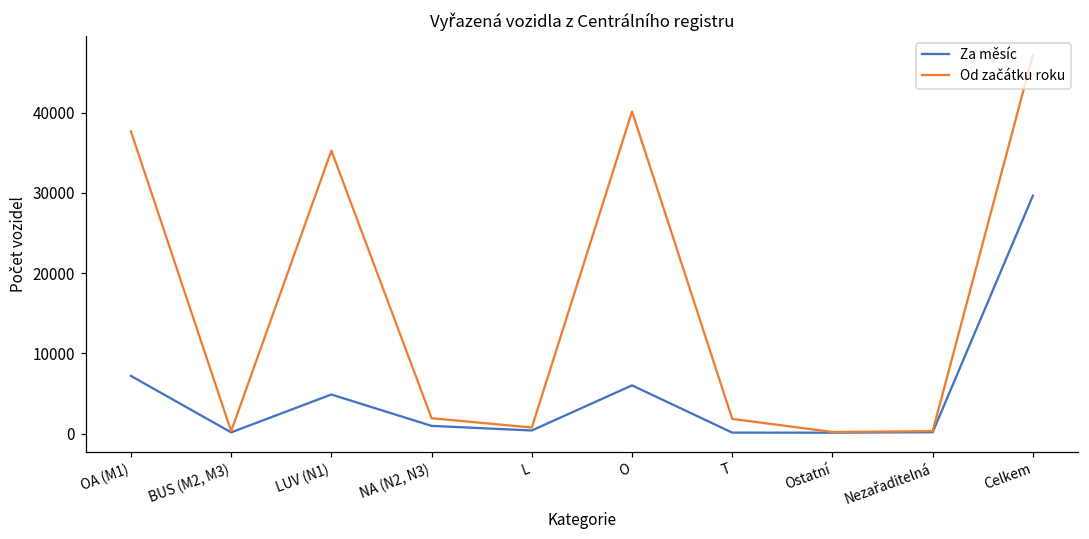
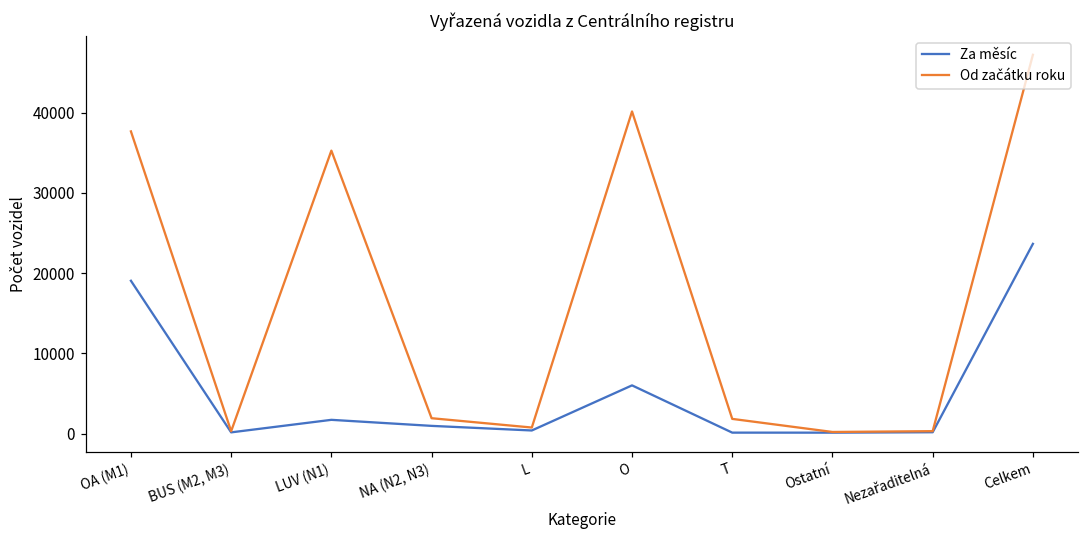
Za měsíc, OA (M1): 7000 -> 19000
Za měsíc, LUV (N1): 5000 -> 2000
Za měsíc, Celkem: 30000 -> 24000
